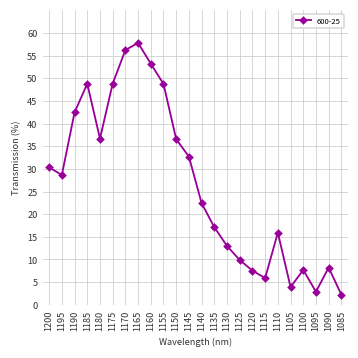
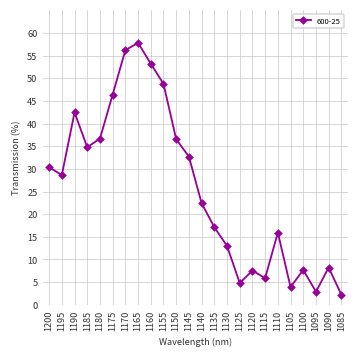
1185: 49 -> 35
1175: 49 -> 46
1125: 10 -> 5
